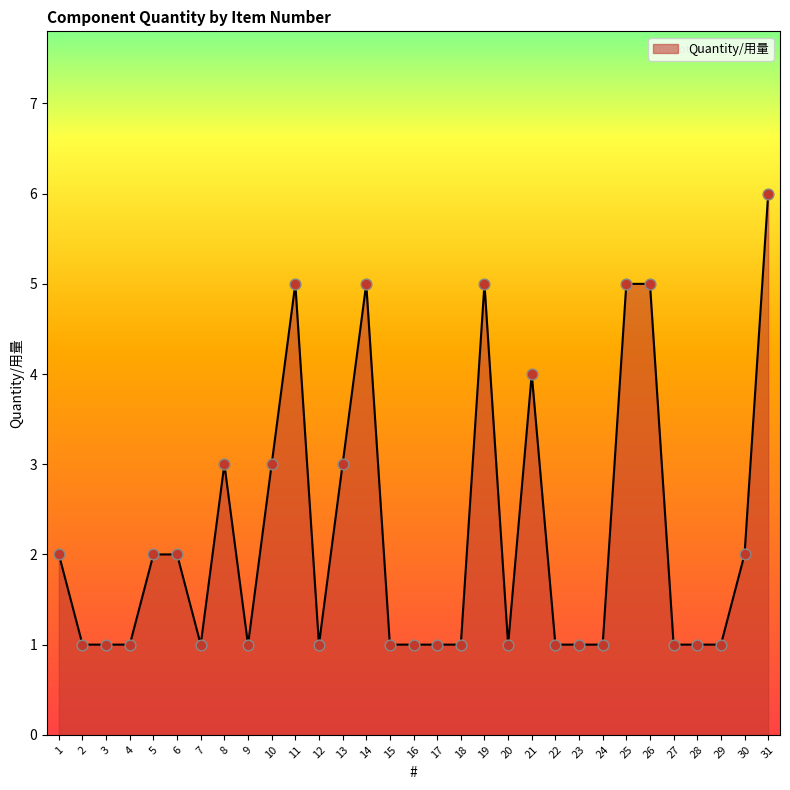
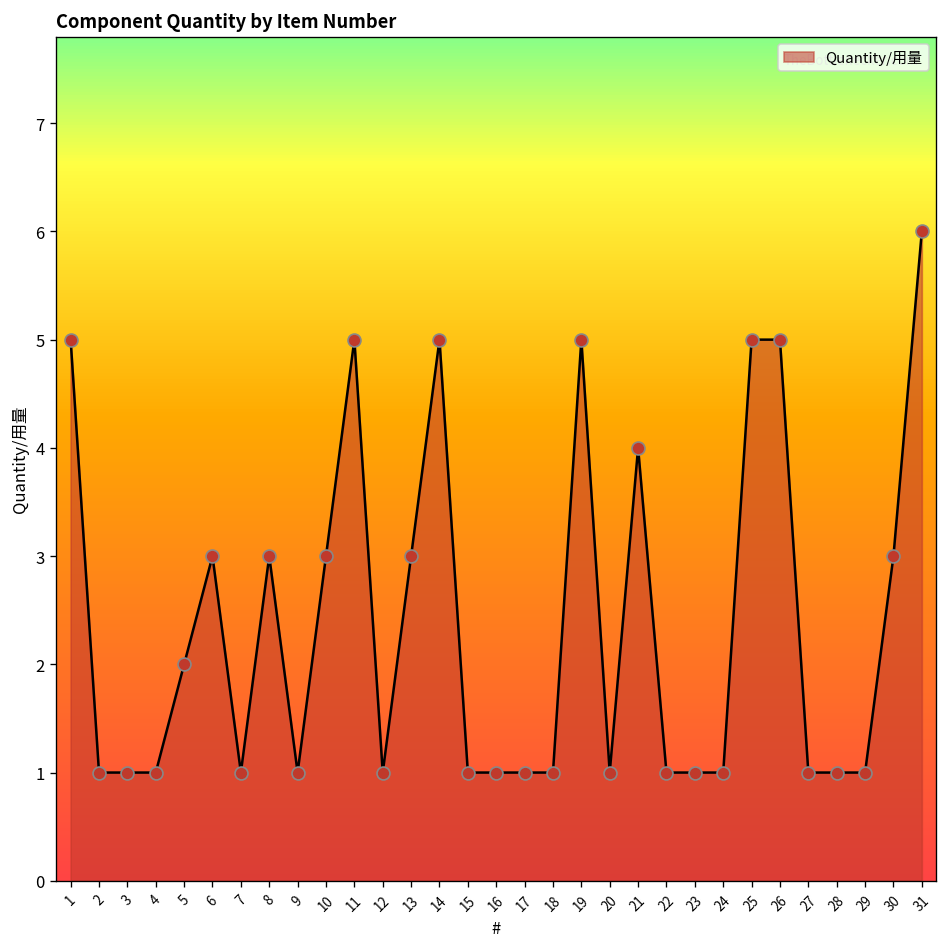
1: 2 -> 5
6: 2 -> 3
30: 2 -> 3
